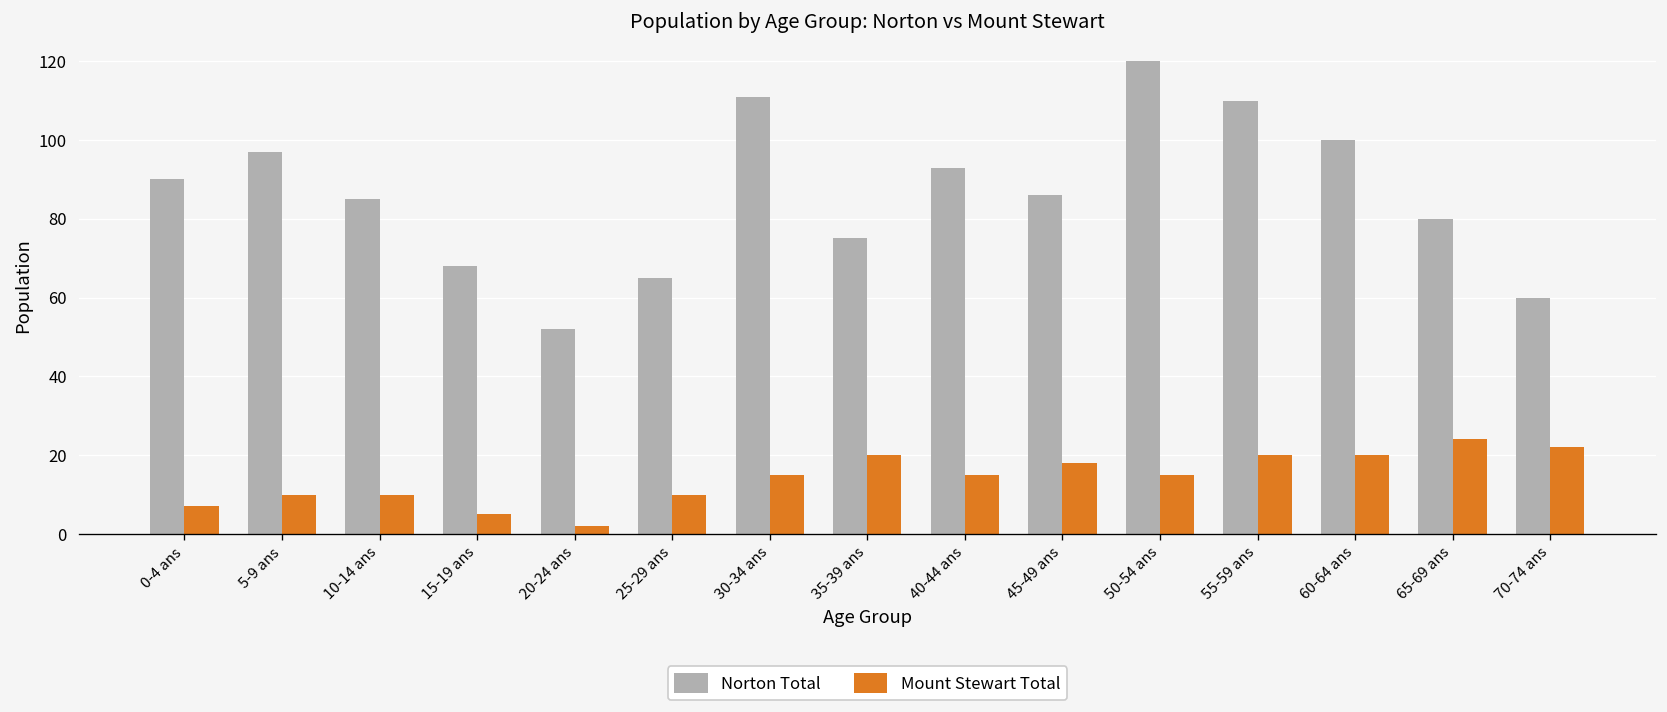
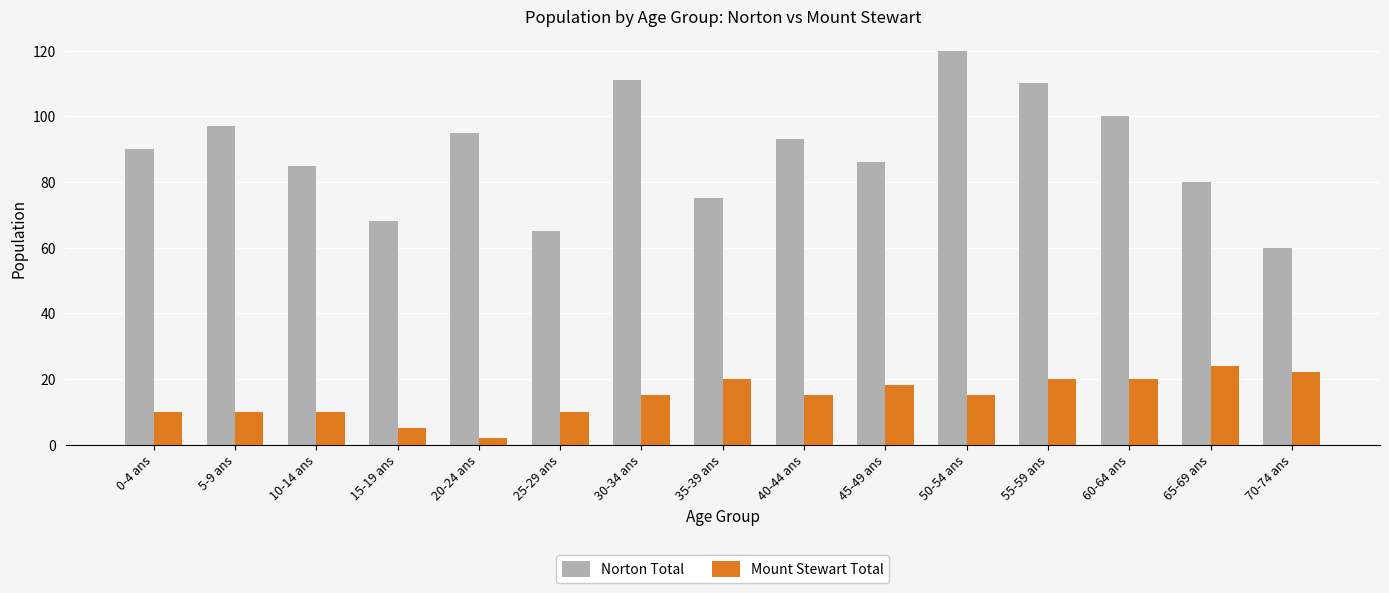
Mount Stewart Total, 0-4 ans: 7 -> 10
Norton Total, 20-24 ans: 52 -> 95
